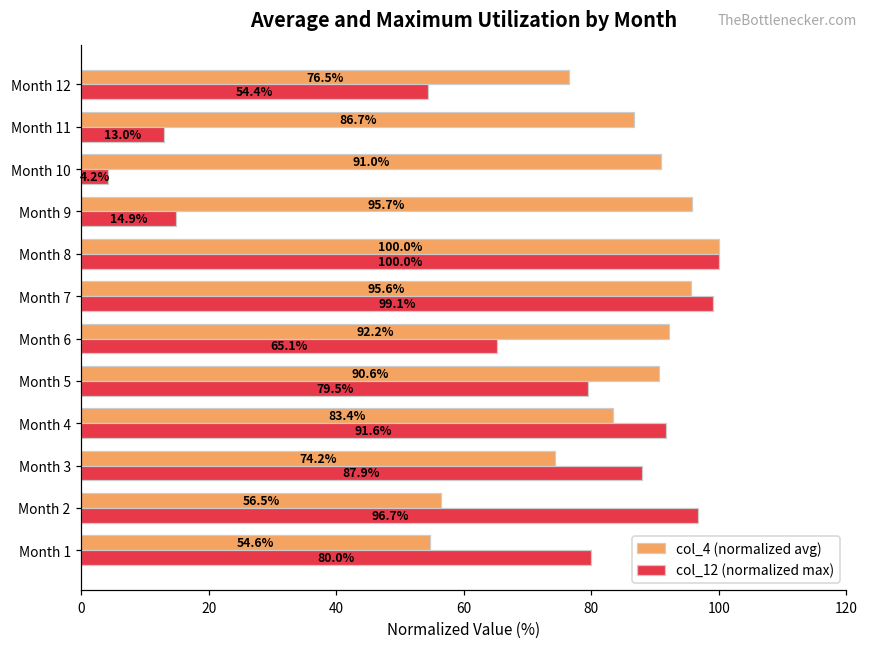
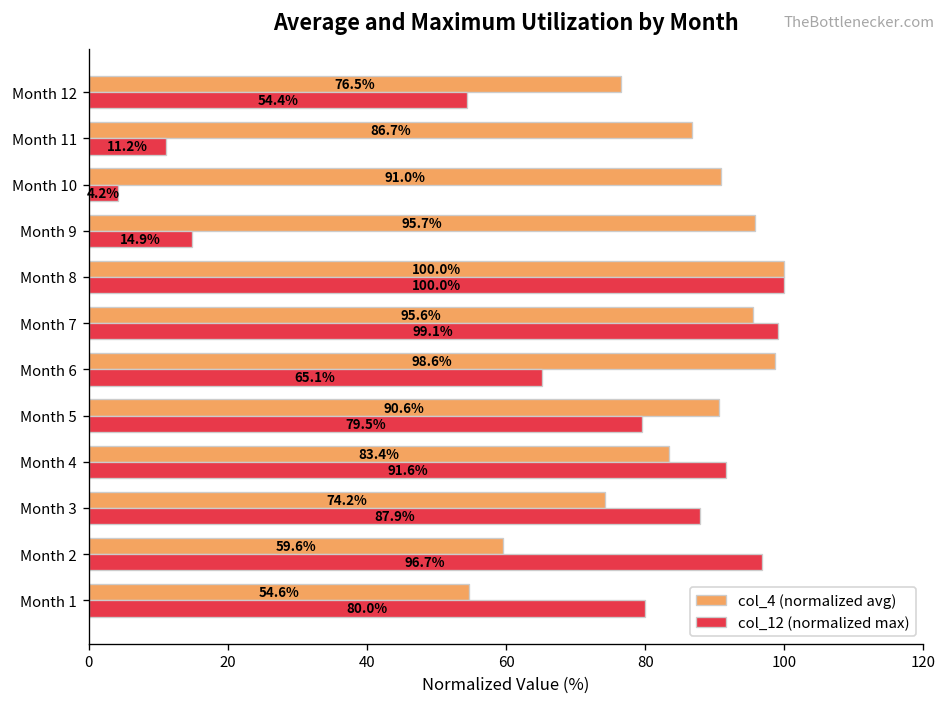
col_12 (normalized max), Month 11: 13.0% -> 11.2%
col_4 (normalized avg), Month 6: 92.2% -> 98.6%
col_4 (normalized avg), Month 2: 56.5% -> 59.6%
